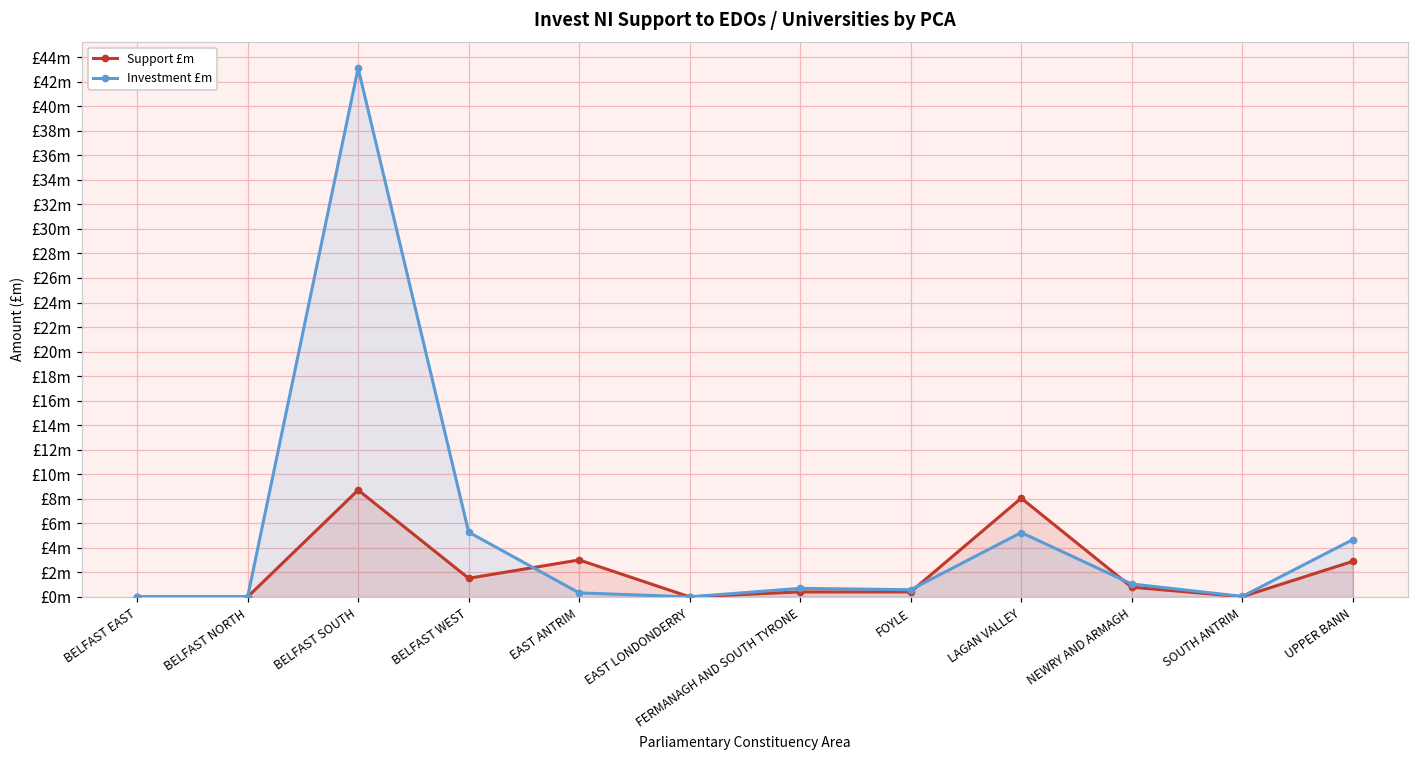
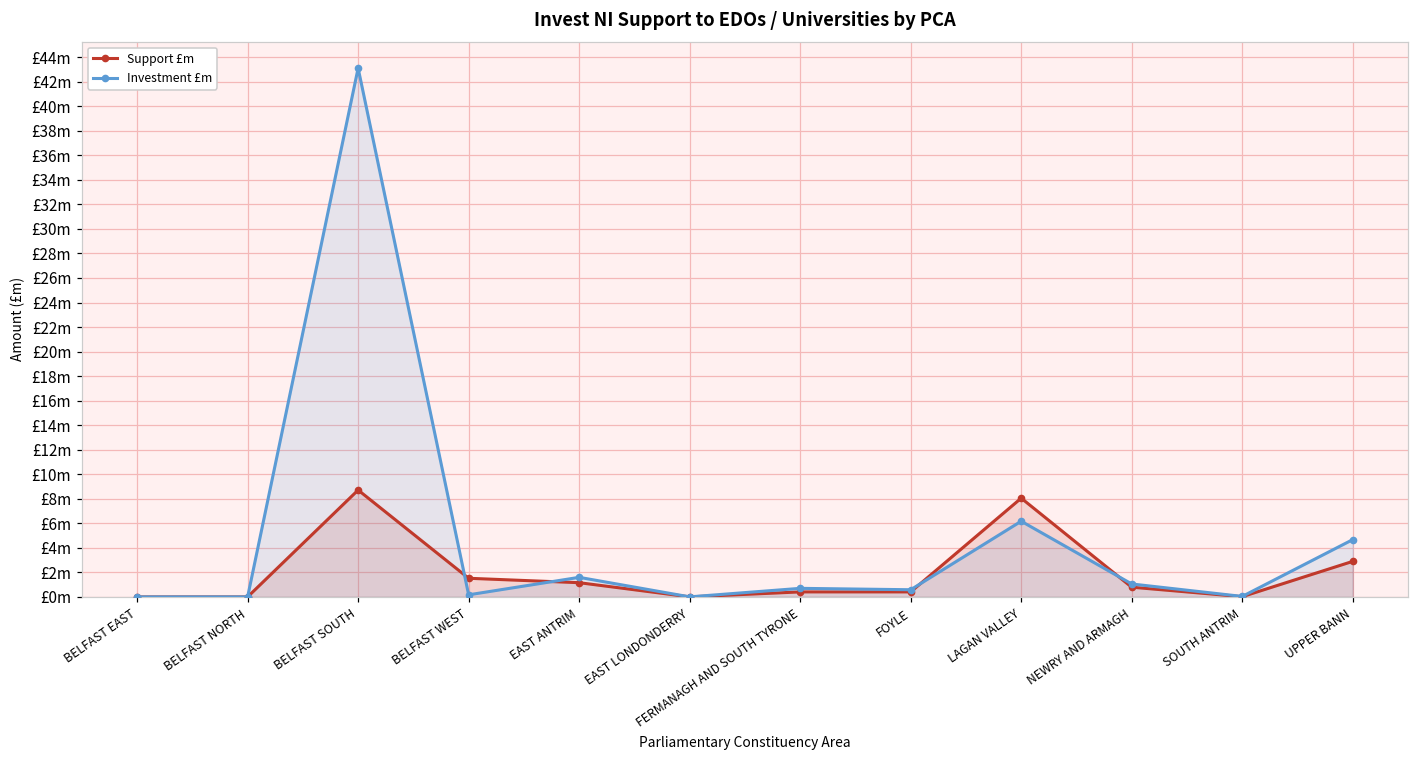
Investment £m, BELFAST WEST: £5.3m -> £0.2m
Support £m, EAST ANTRIM: £3.0m -> £1.2m
Investment £m, EAST ANTRIM: £0.3m -> £1.6m
Investment £m, LAGAN VALLEY: £5.2m -> £6.2m
